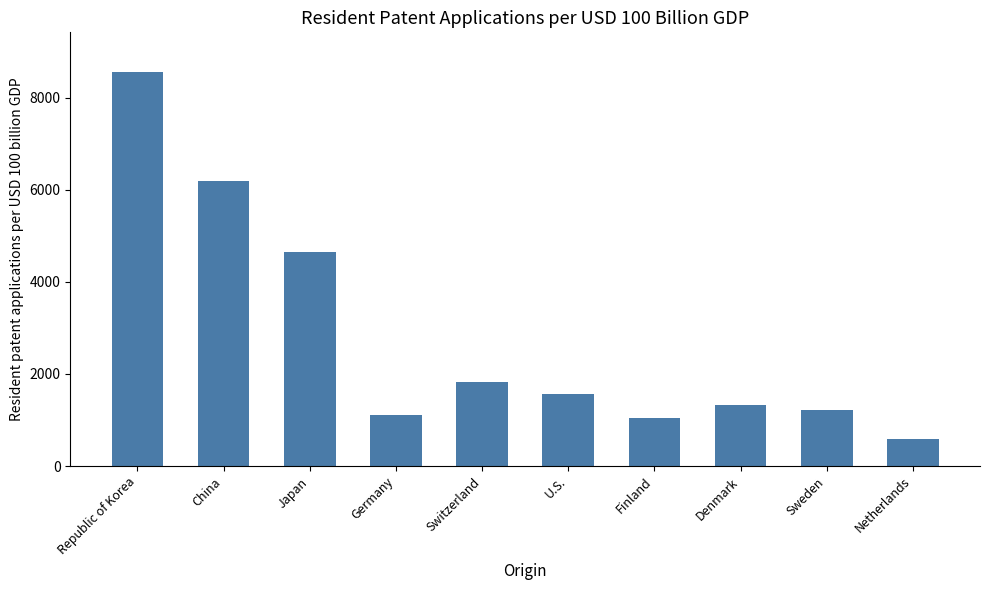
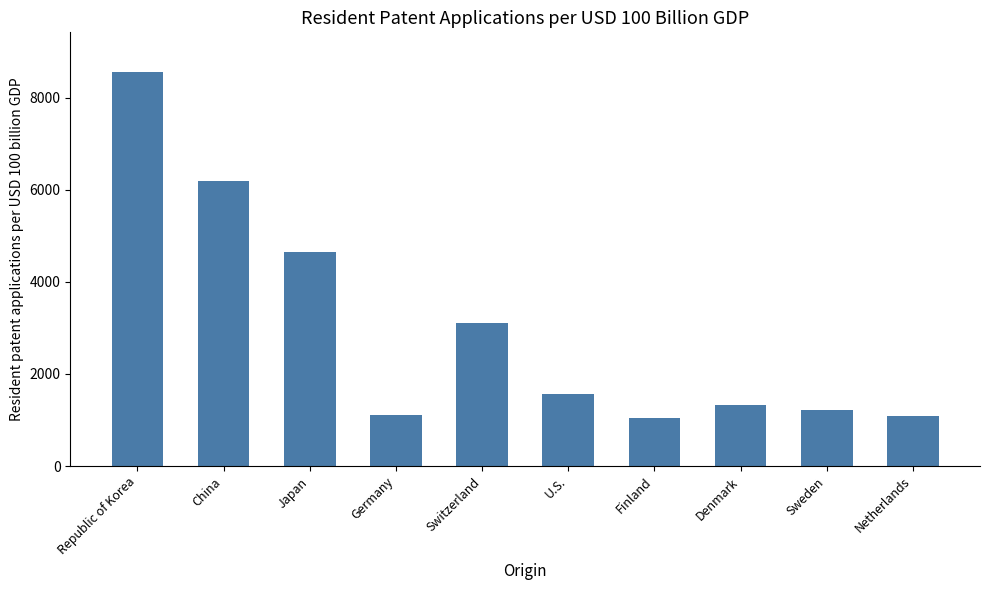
Switzerland: 1800 -> 3100
Netherlands: 600 -> 1100
